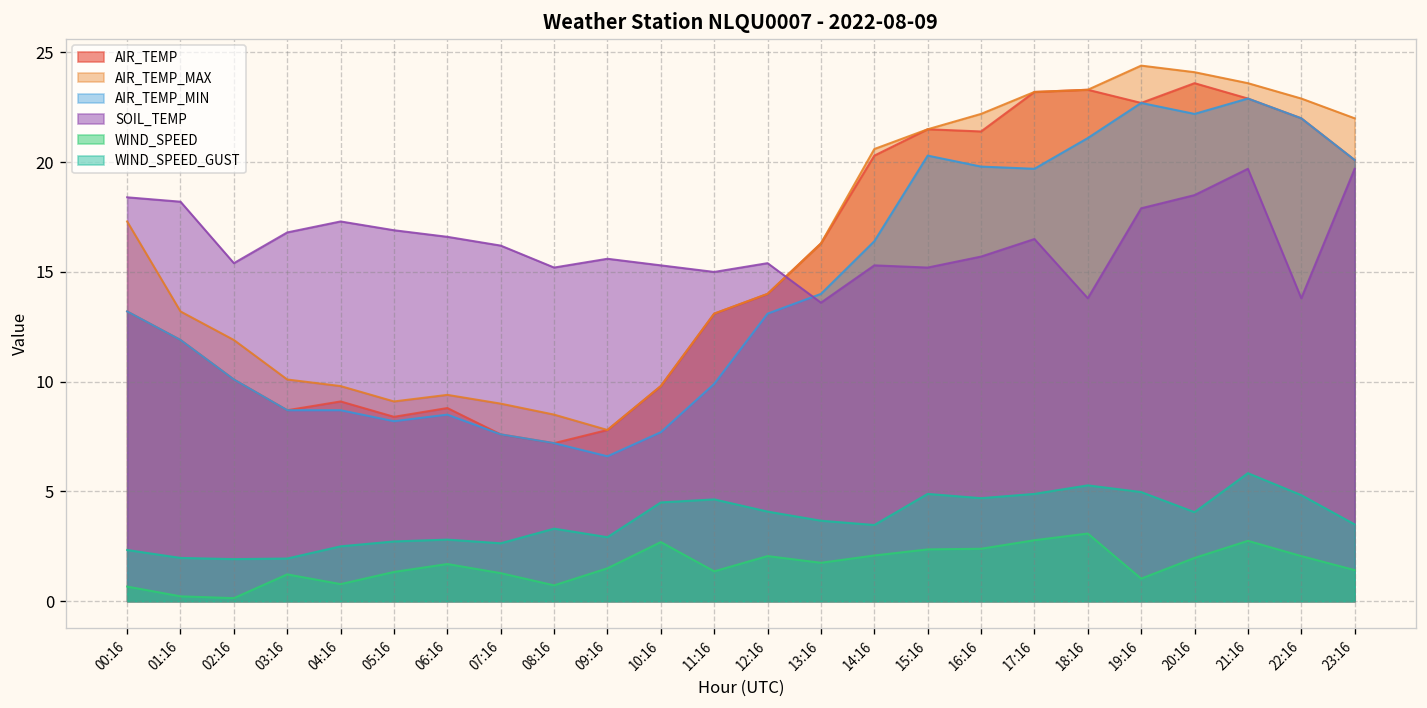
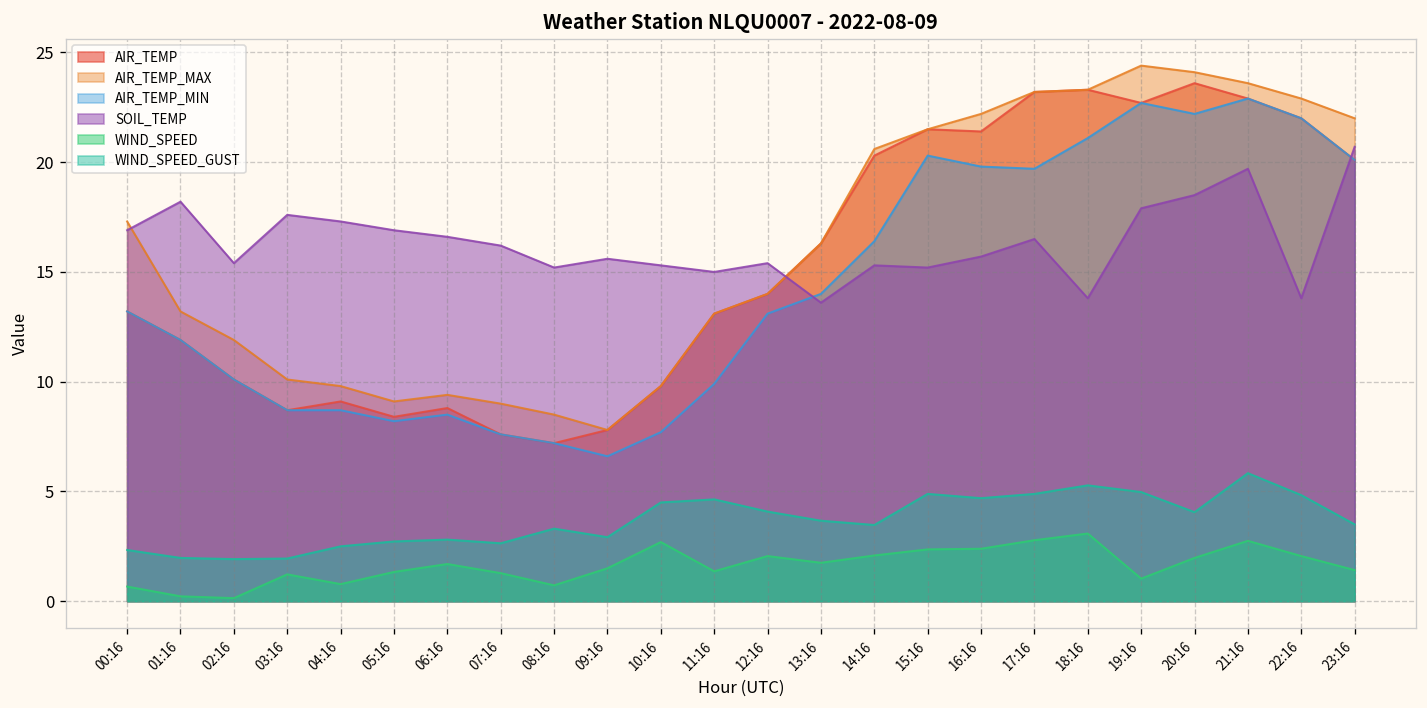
SOIL_TEMP, 00:16: 18.4 -> 16.9
SOIL_TEMP, 03:16: 16.8 -> 17.6
SOIL_TEMP, 23:16: 19.7 -> 20.7
